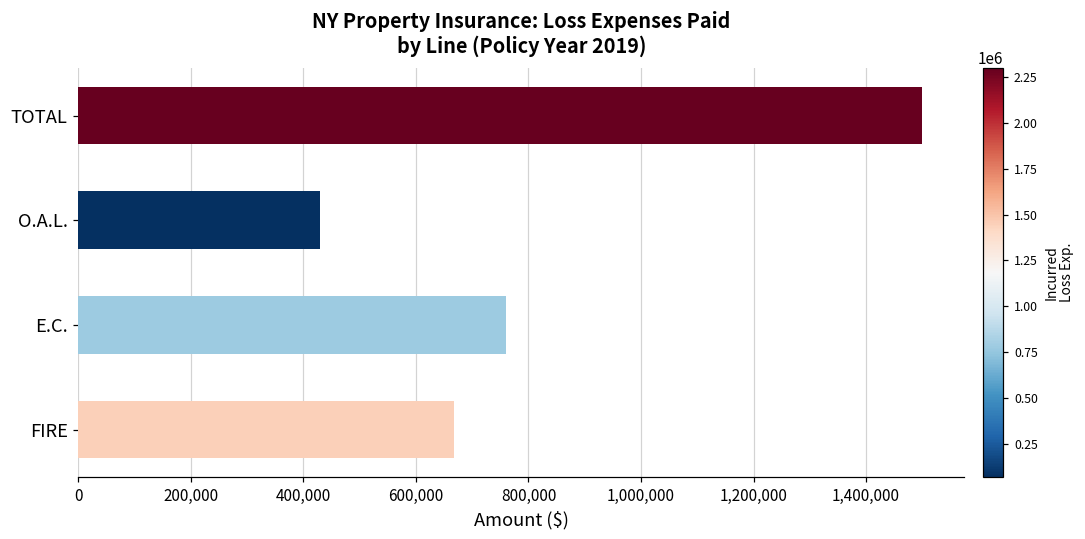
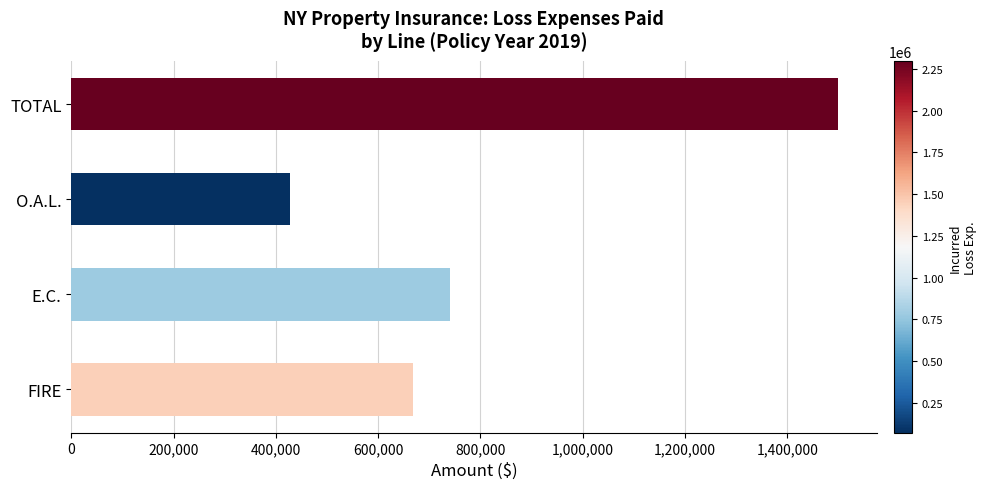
E.C.: 760,000 -> 740,000
